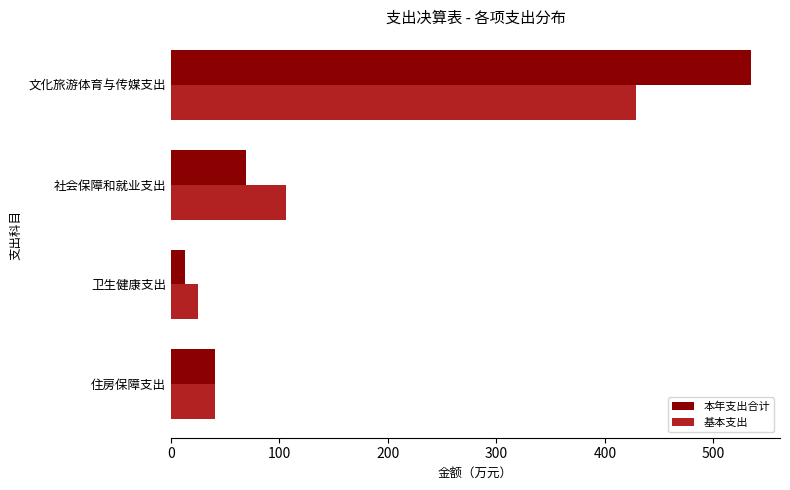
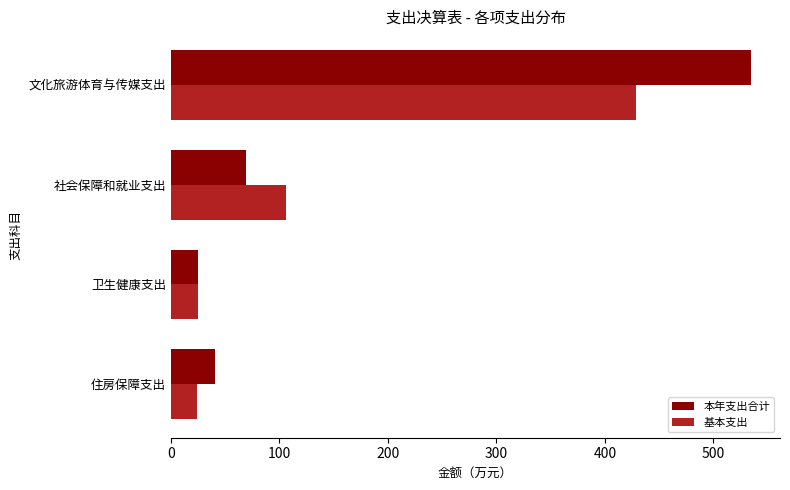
本年支出合计, 卫生健康支出: 13 -> 25
基本支出, 住房保障支出: 40 -> 24
